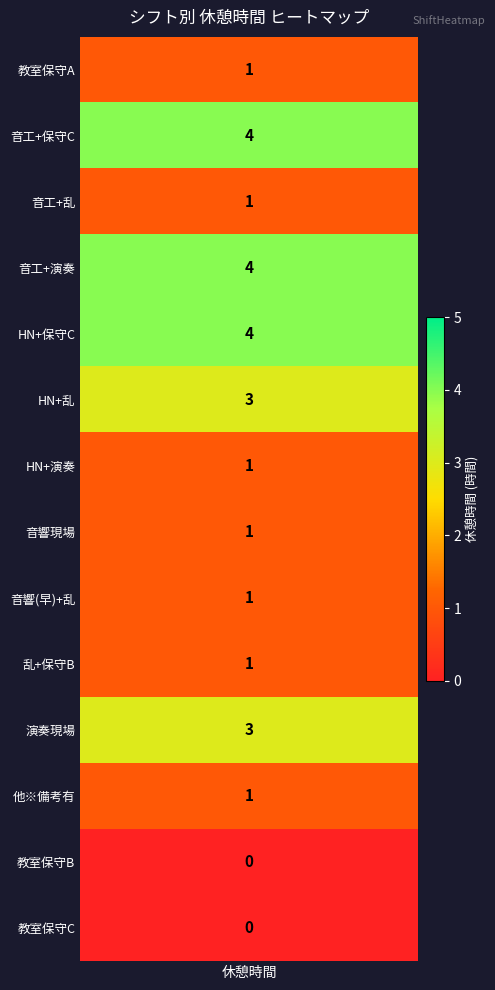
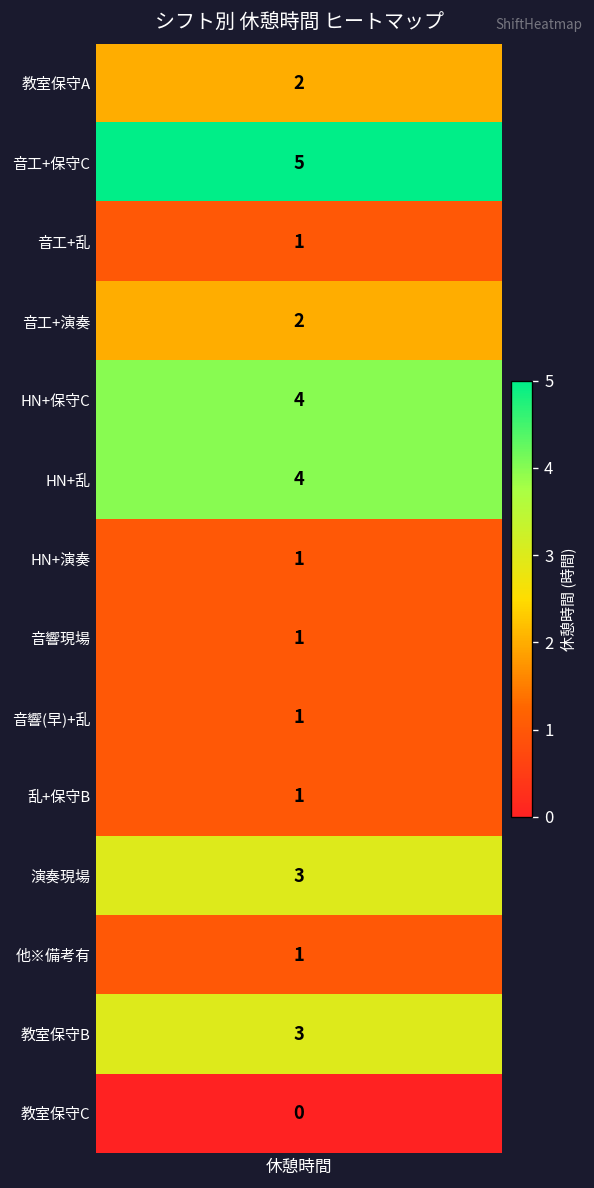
教室保守A, 休憩時間: 1 -> 2
音工+保守C, 休憩時間: 4 -> 5
音工+演奏, 休憩時間: 4 -> 2
HN+乱, 休憩時間: 3 -> 4
教室保守B, 休憩時間: 0 -> 3
